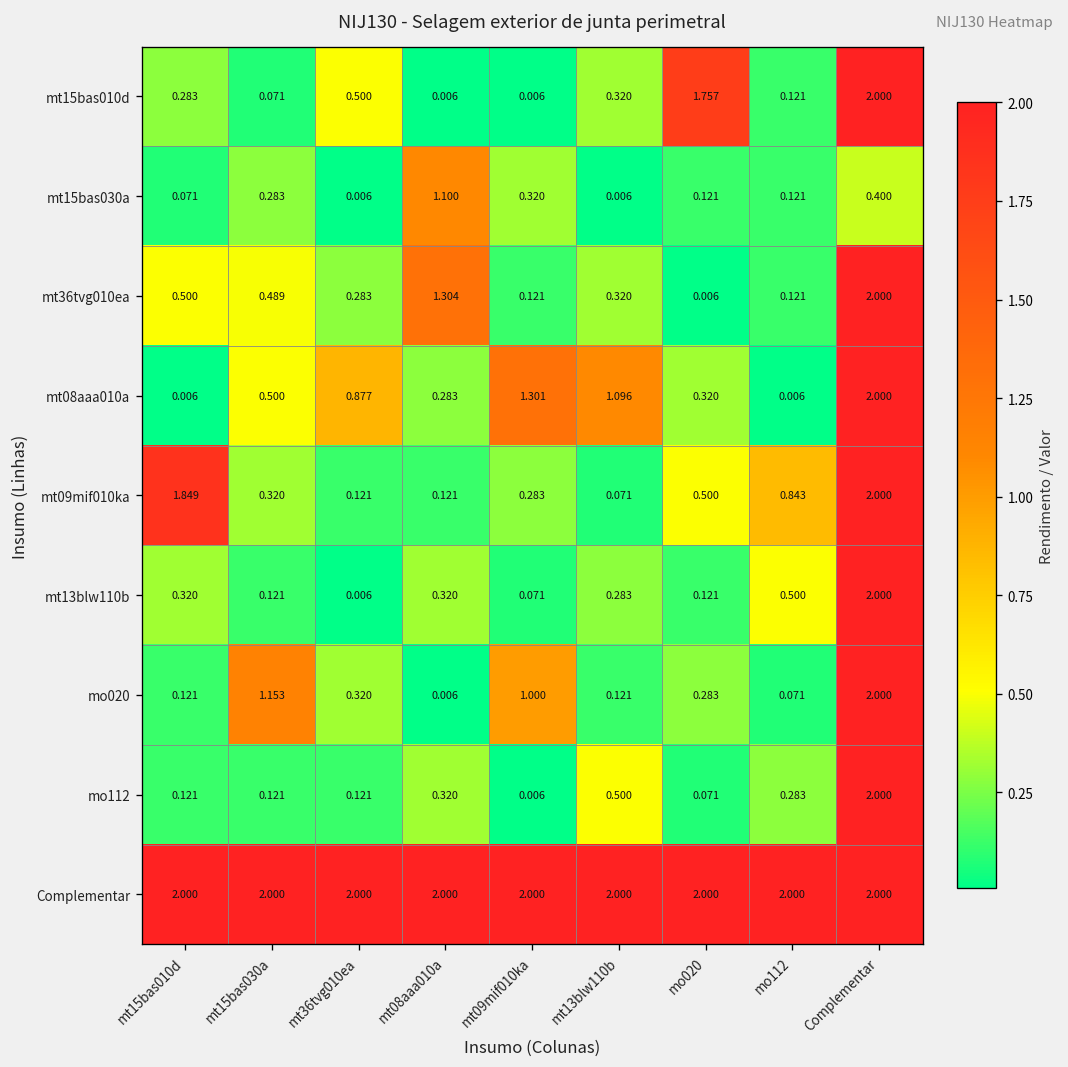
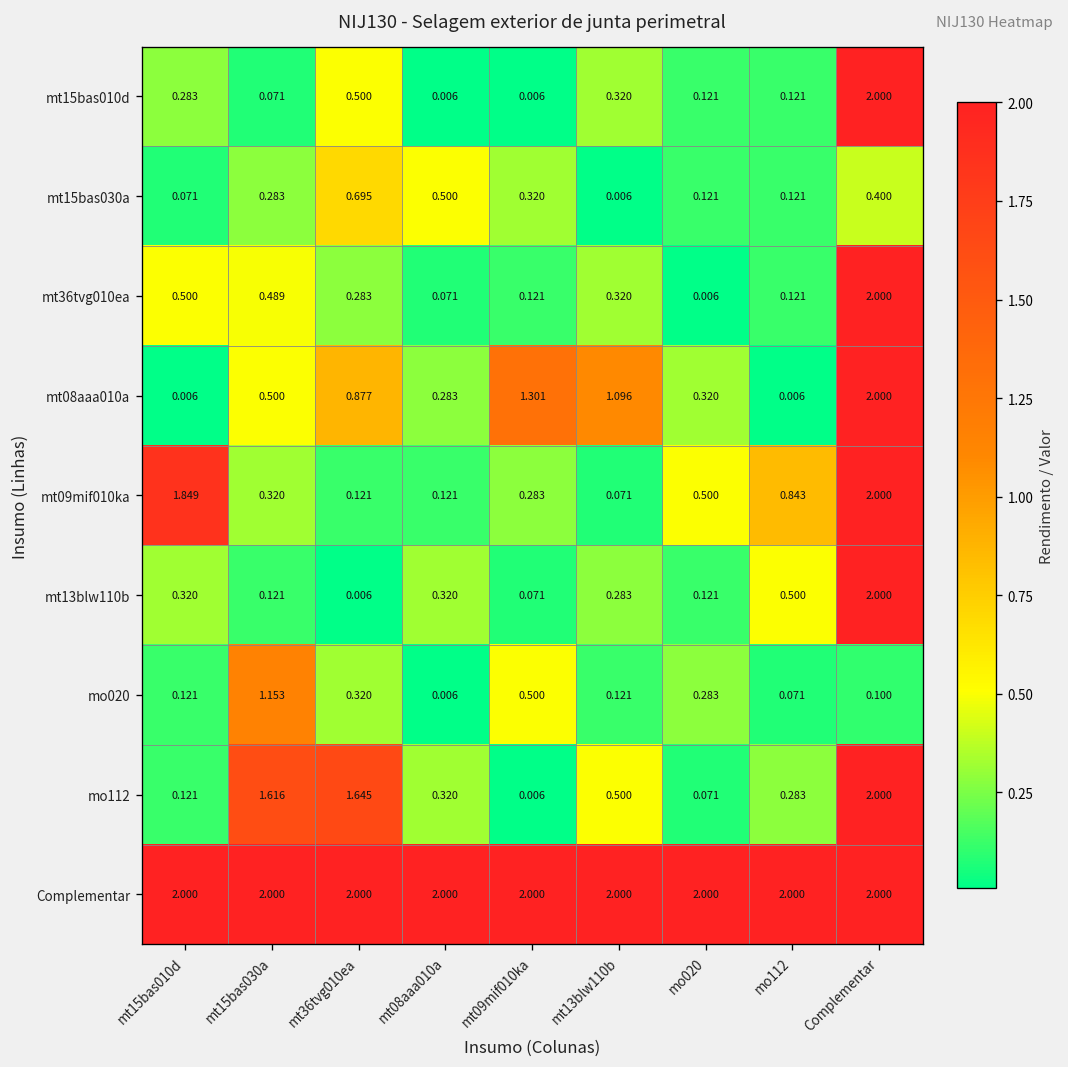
mt15bas010d, mo020: 1.757 -> 0.121
mt15bas030a, mt36tvg010ea: 0.006 -> 0.695
mt15bas030a, mt08aaa010a: 1.100 -> 0.500
mt36tvg010ea, mt08aaa010a: 1.304 -> 0.071
mo020, mt09mif010ka: 1.000 -> 0.500
mo020, Complementar: 2.000 -> 0.100
mo112, mt15bas030a: 0.121 -> 1.616
mo112, mt36tvg010ea: 0.121 -> 1.645
